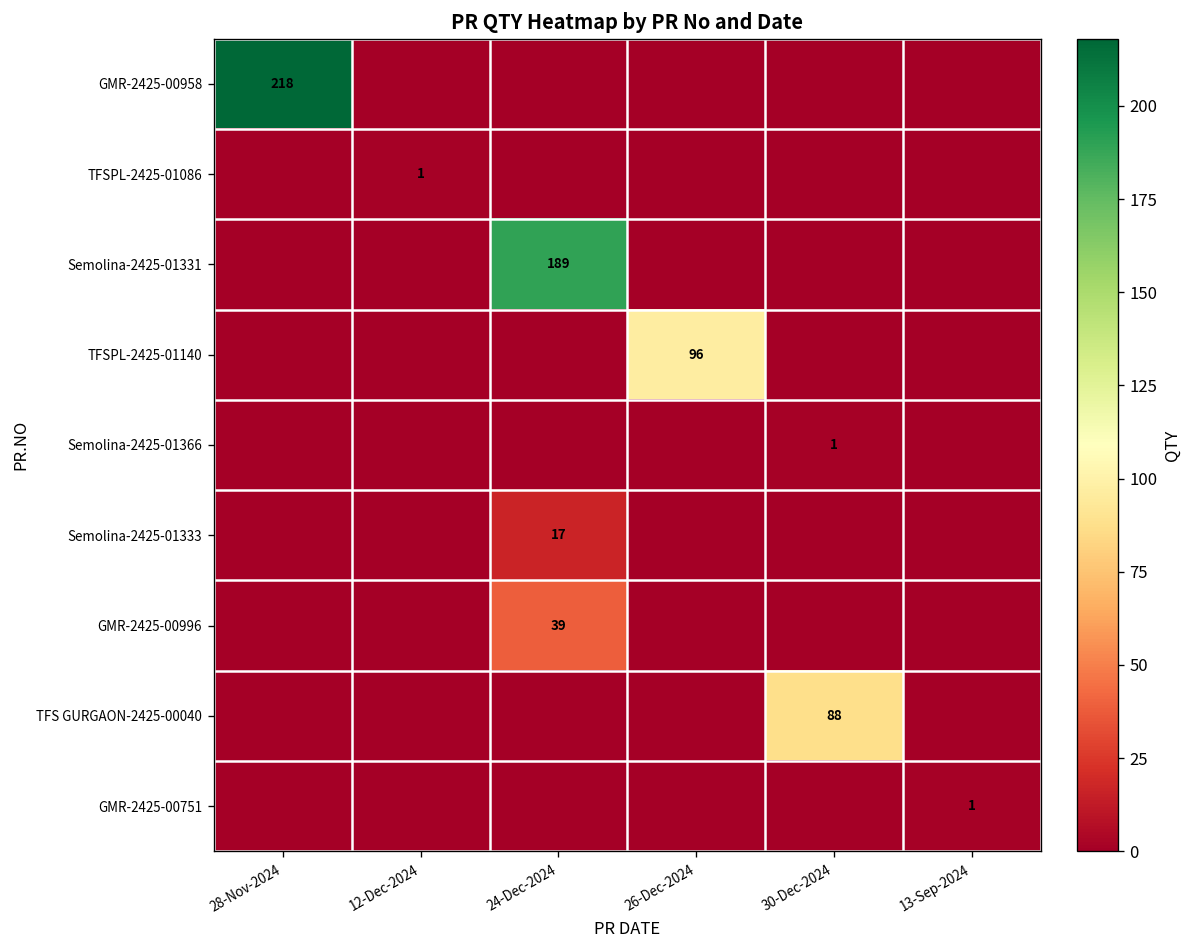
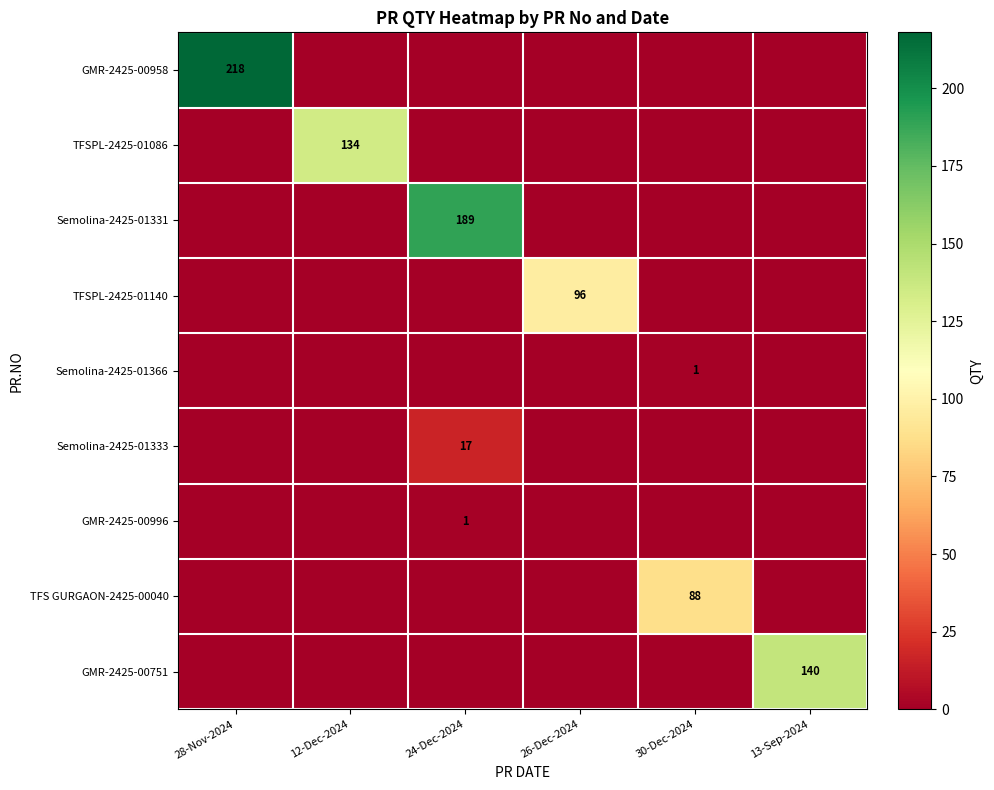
TFSPL-2425-01086, 12-Dec-2024: 1 -> 134
GMR-2425-00996, 24-Dec-2024: 39 -> 1
GMR-2425-00751, 13-Sep-2024: 1 -> 140
